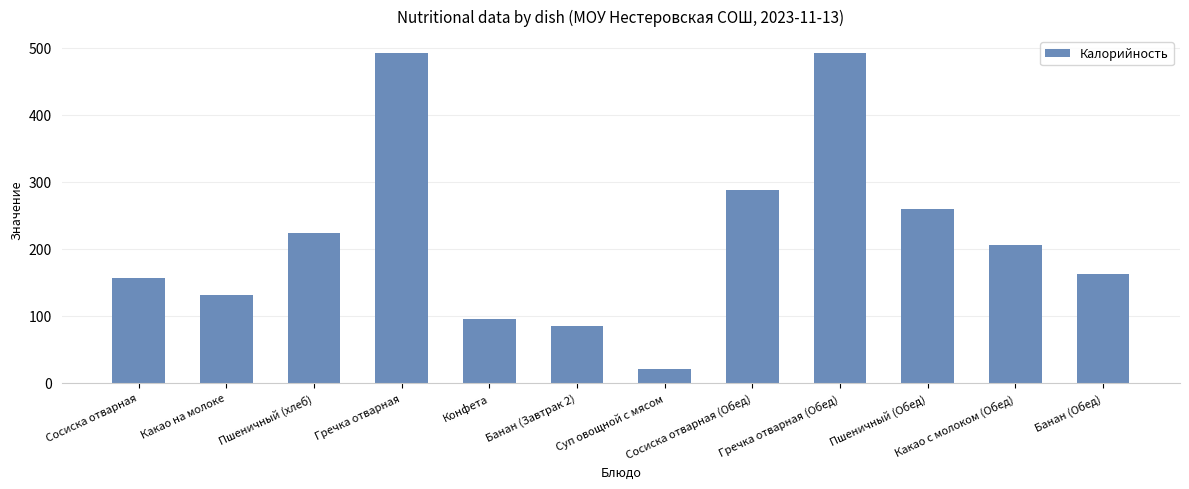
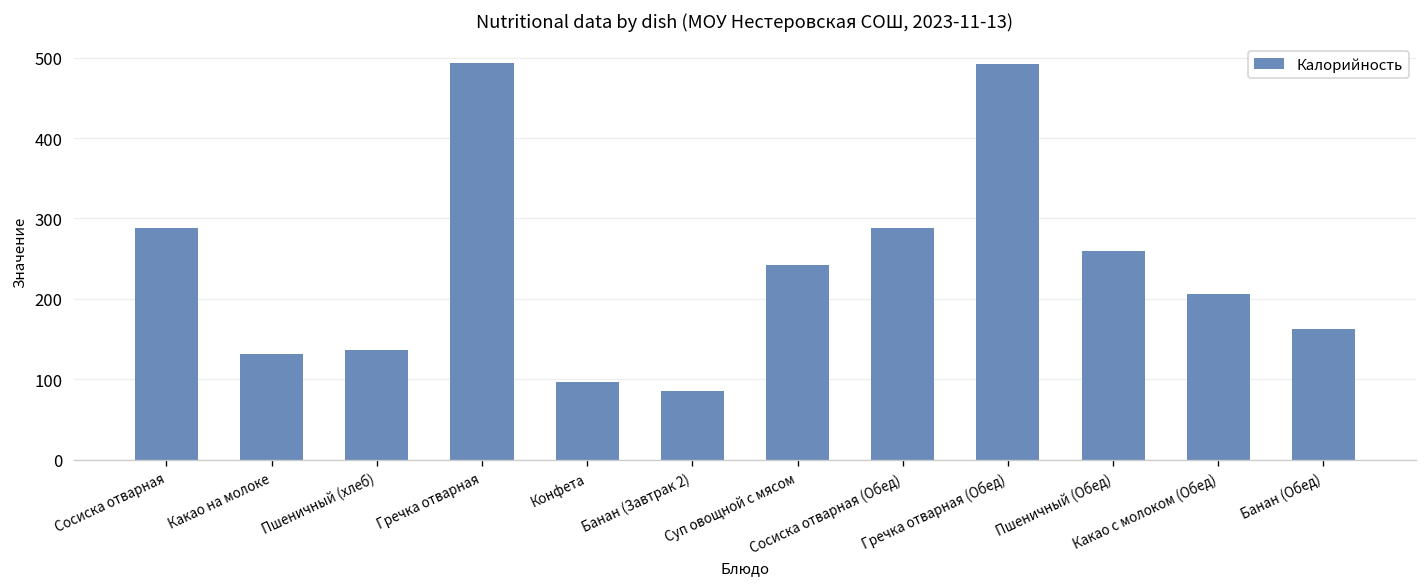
Сосиска отварная: 160 -> 290
Пшеничный (хлеб): 220 -> 140
Суп овощной с мясом: 20 -> 240
